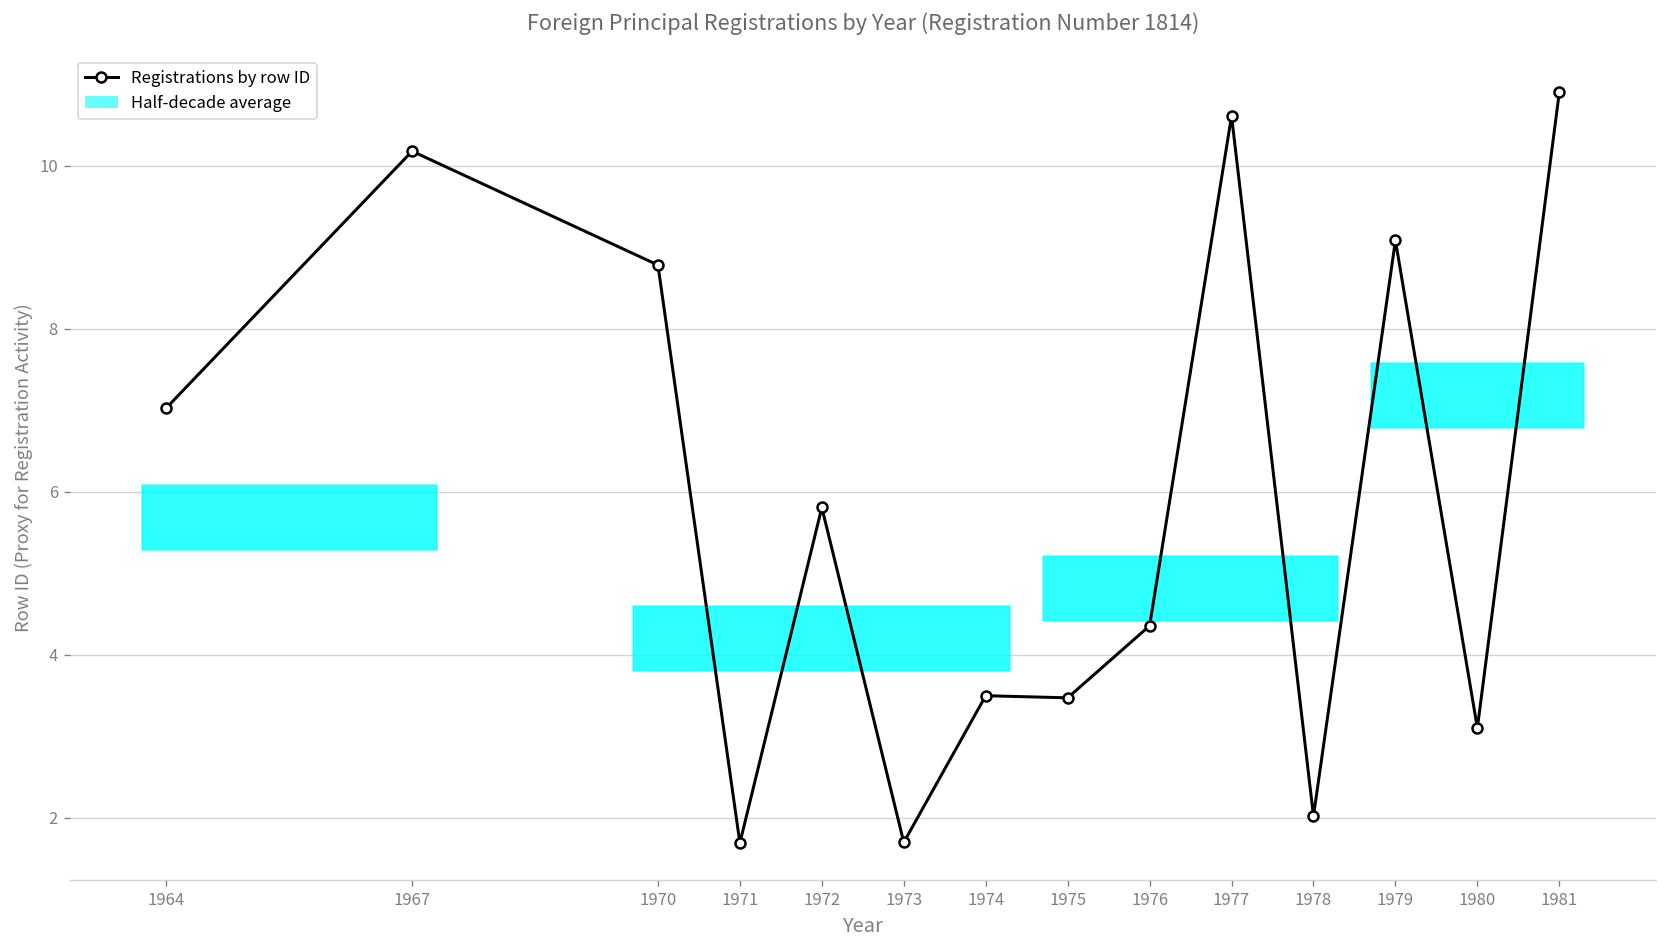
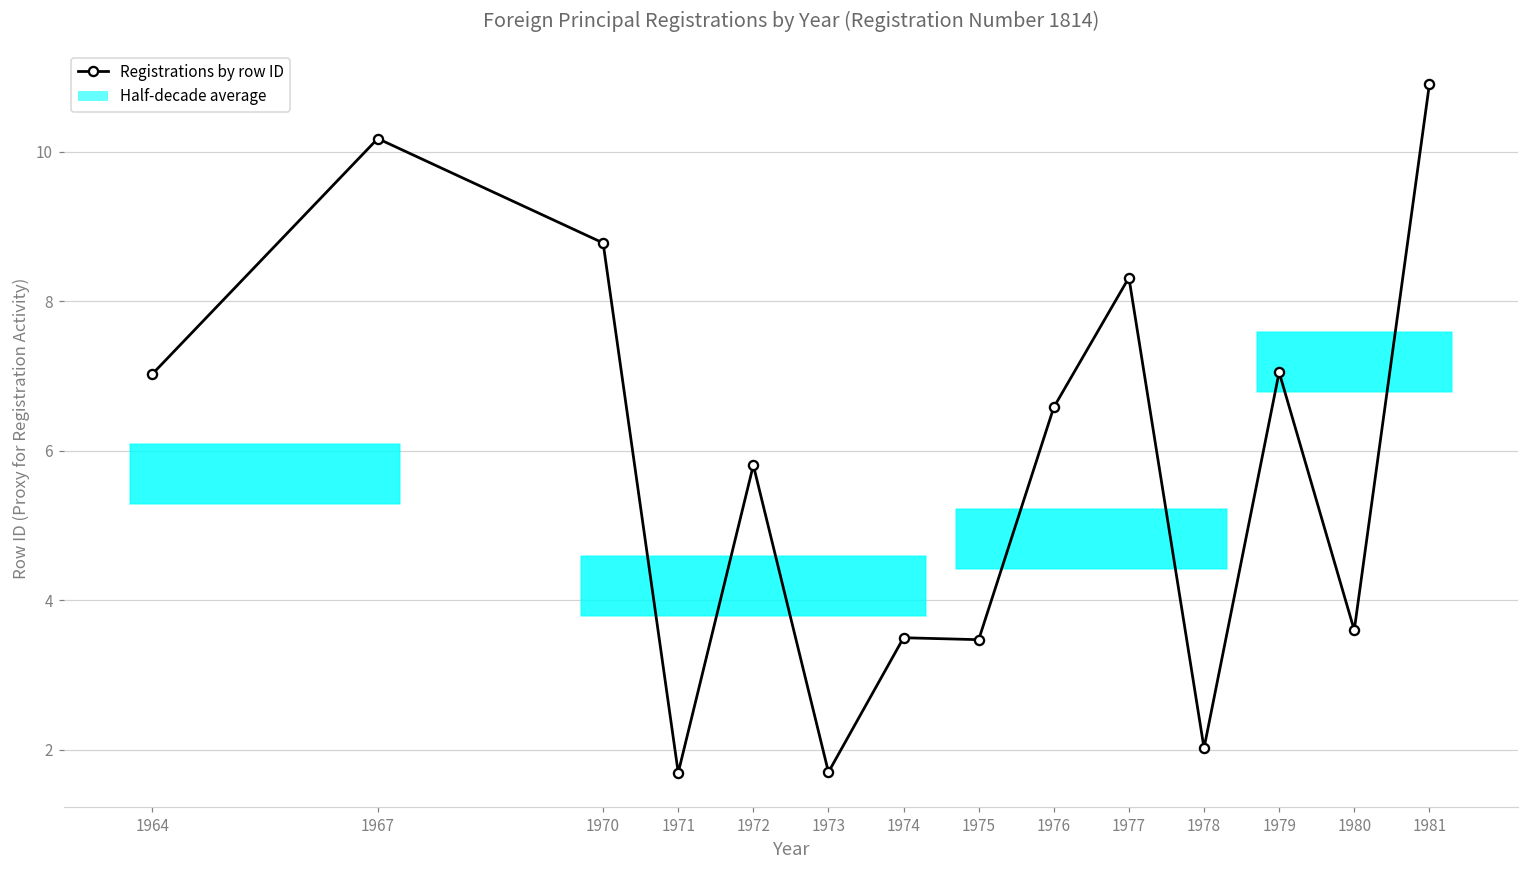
1976: 4.4 -> 6.6
1977: 10.6 -> 8.3
1979: 9.1 -> 7.1
1980: 3.1 -> 3.6
